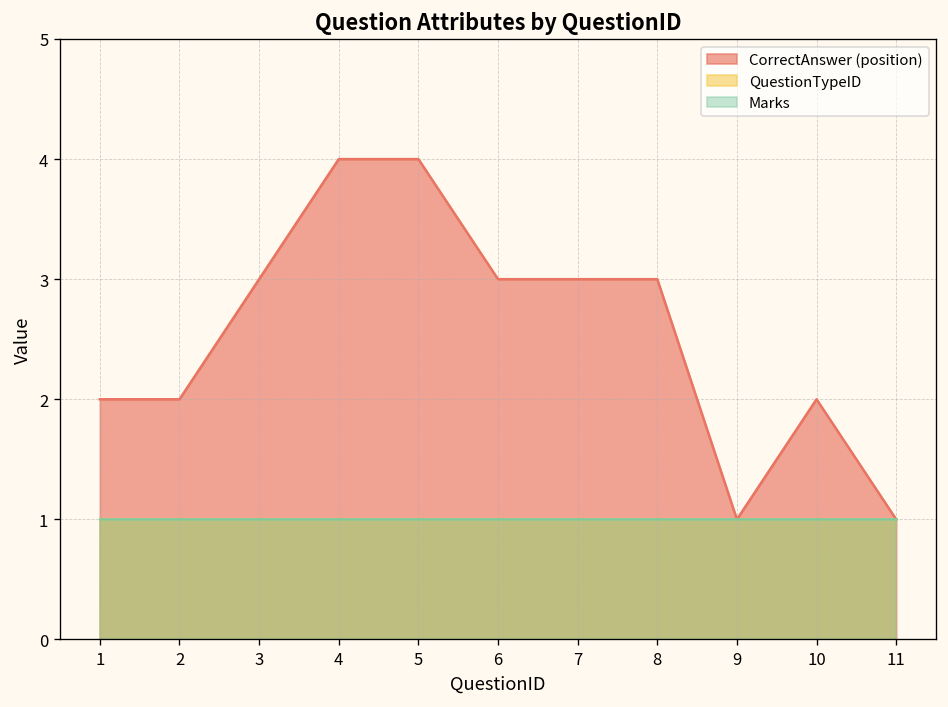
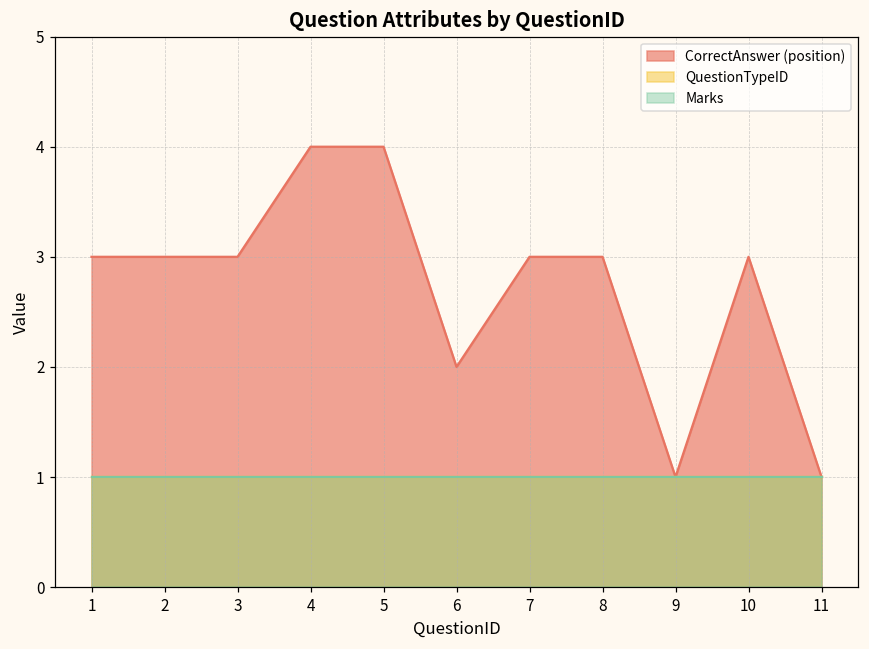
CorrectAnswer (position), 1: 2 -> 3
CorrectAnswer (position), 2: 2 -> 3
CorrectAnswer (position), 6: 3 -> 2
CorrectAnswer (position), 10: 2 -> 3
